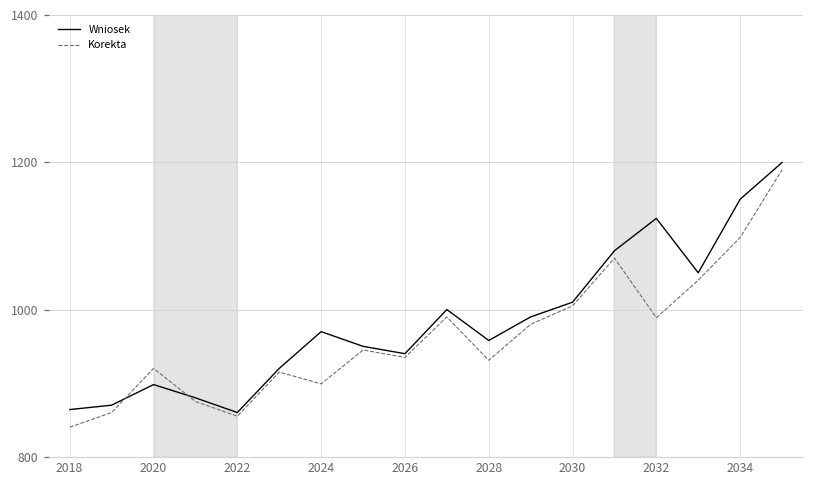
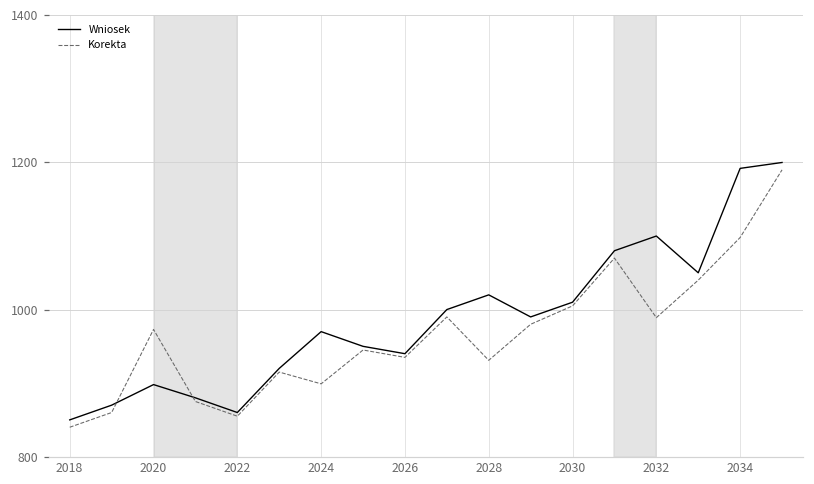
Wniosek, 2018: 860 -> 850
Korekta, 2020: 920 -> 970
Wniosek, 2028: 960 -> 1020
Wniosek, 2032: 1120 -> 1100
Wniosek, 2034: 1150 -> 1190
